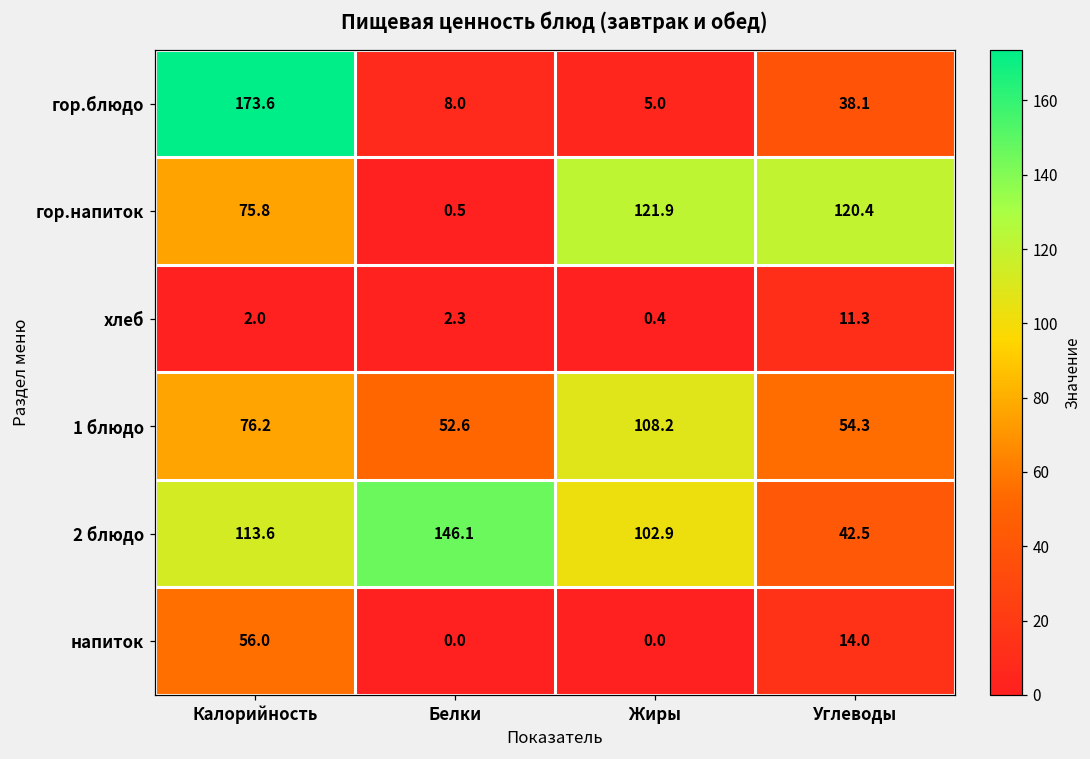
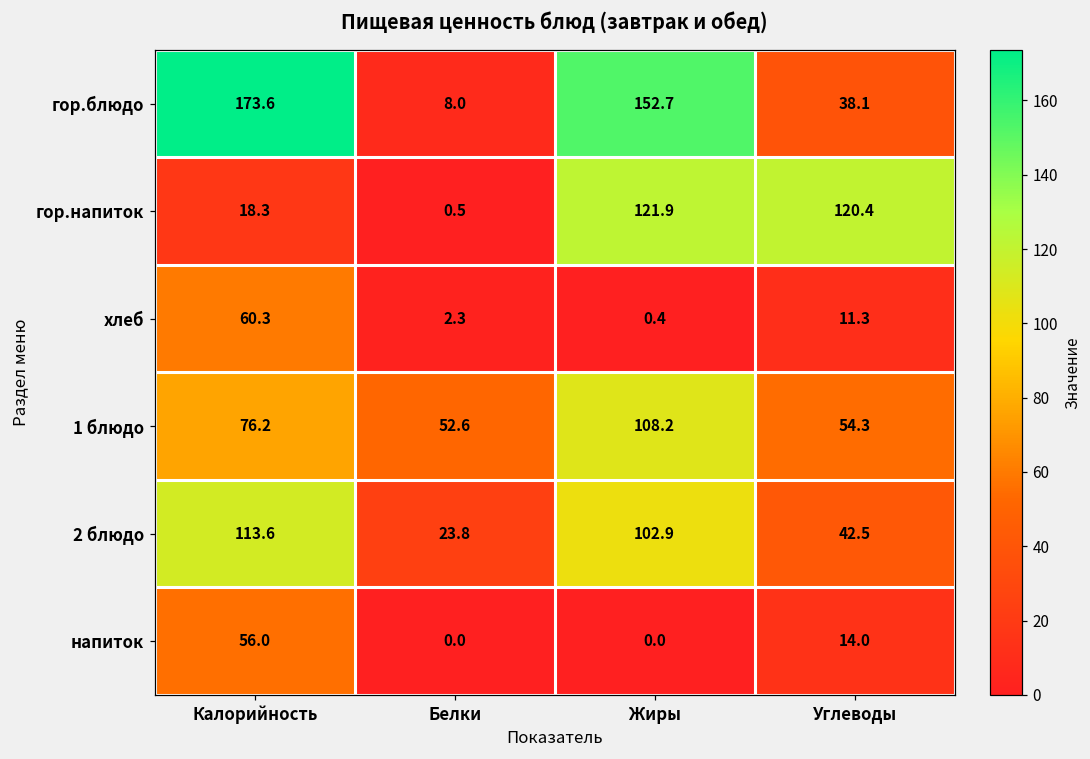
гор.блюдо, Жиры: 5.0 -> 152.7
гор.напиток, Калорийность: 75.8 -> 18.3
хлеб, Калорийность: 2.0 -> 60.3
2 блюдо, Белки: 146.1 -> 23.8
